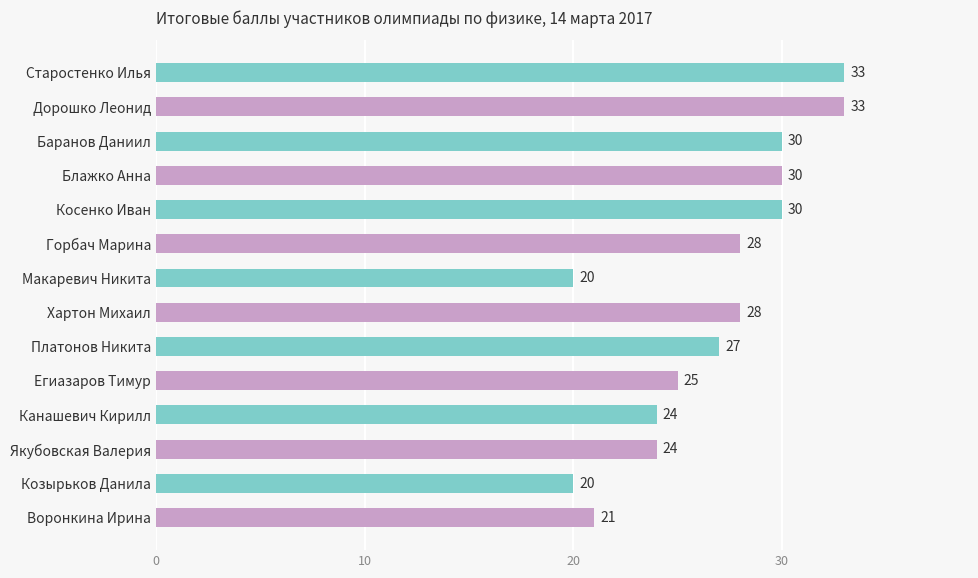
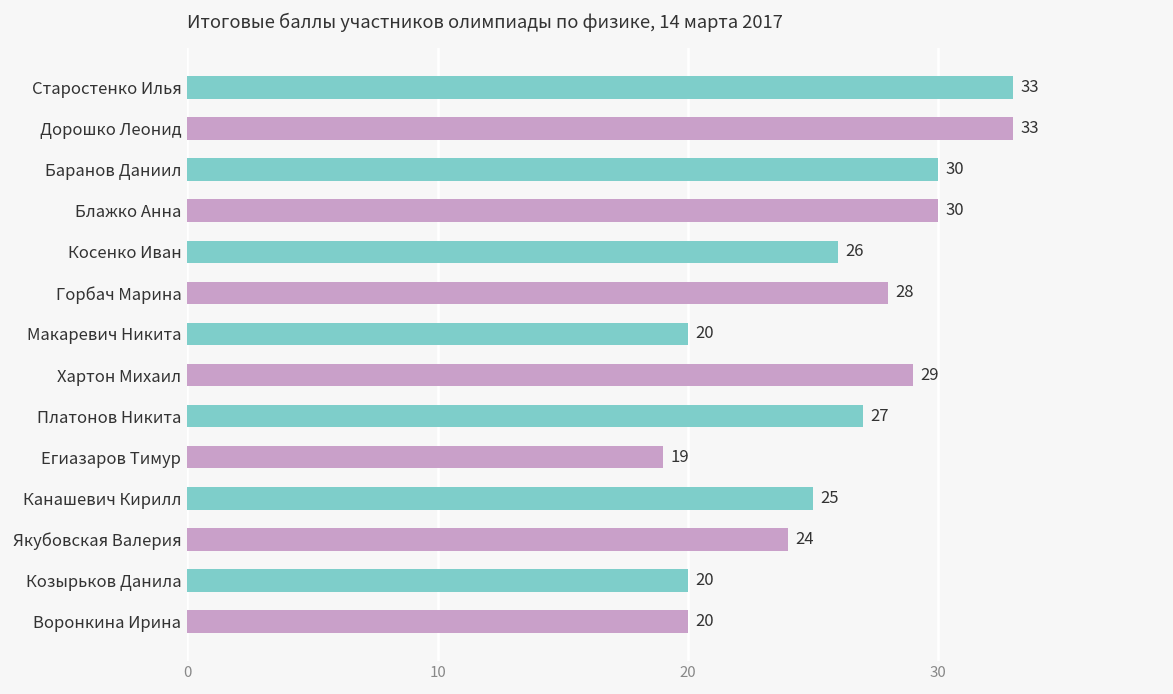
Косенко Иван: 30 -> 26
Хартон Михаил: 28 -> 29
Егиазаров Тимур: 25 -> 19
Канашевич Кирилл: 24 -> 25
Воронкина Ирина: 21 -> 20
